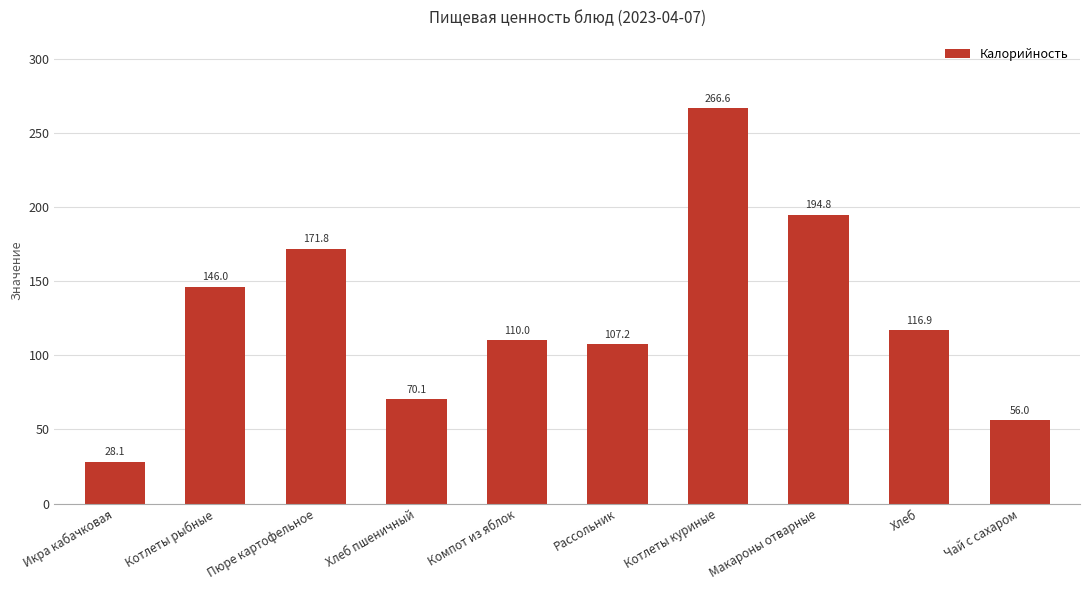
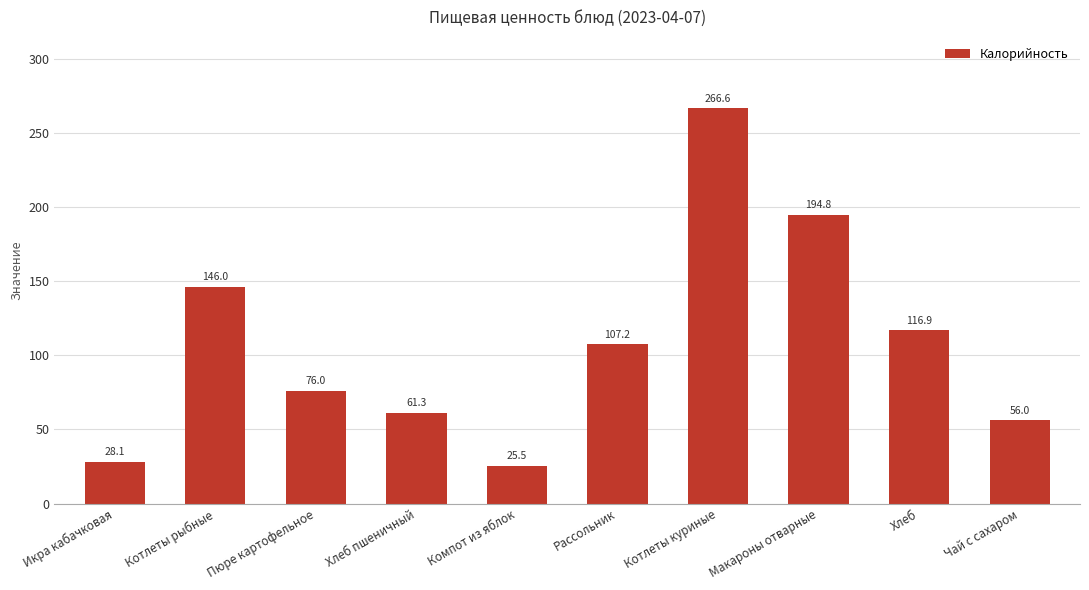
Пюре картофельное: 171.8 -> 76.0
Хлеб пшеничный: 70.1 -> 61.3
Компот из яблок: 110.0 -> 25.5
